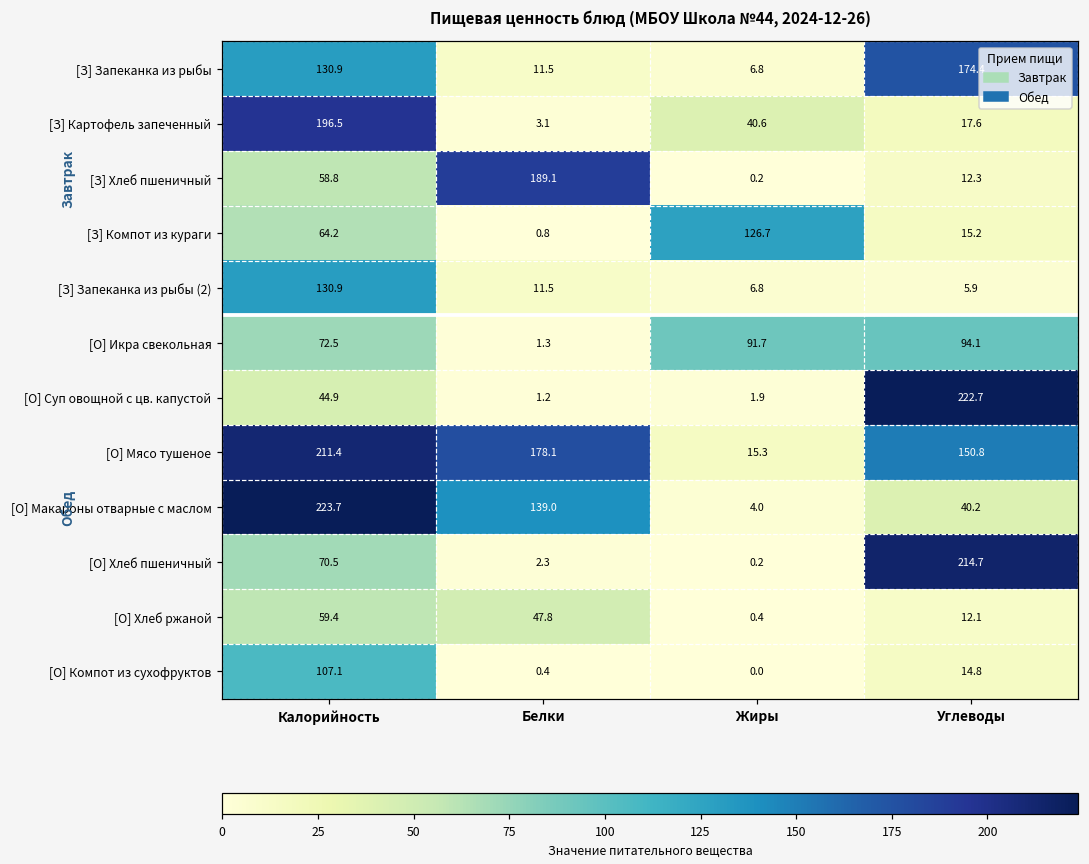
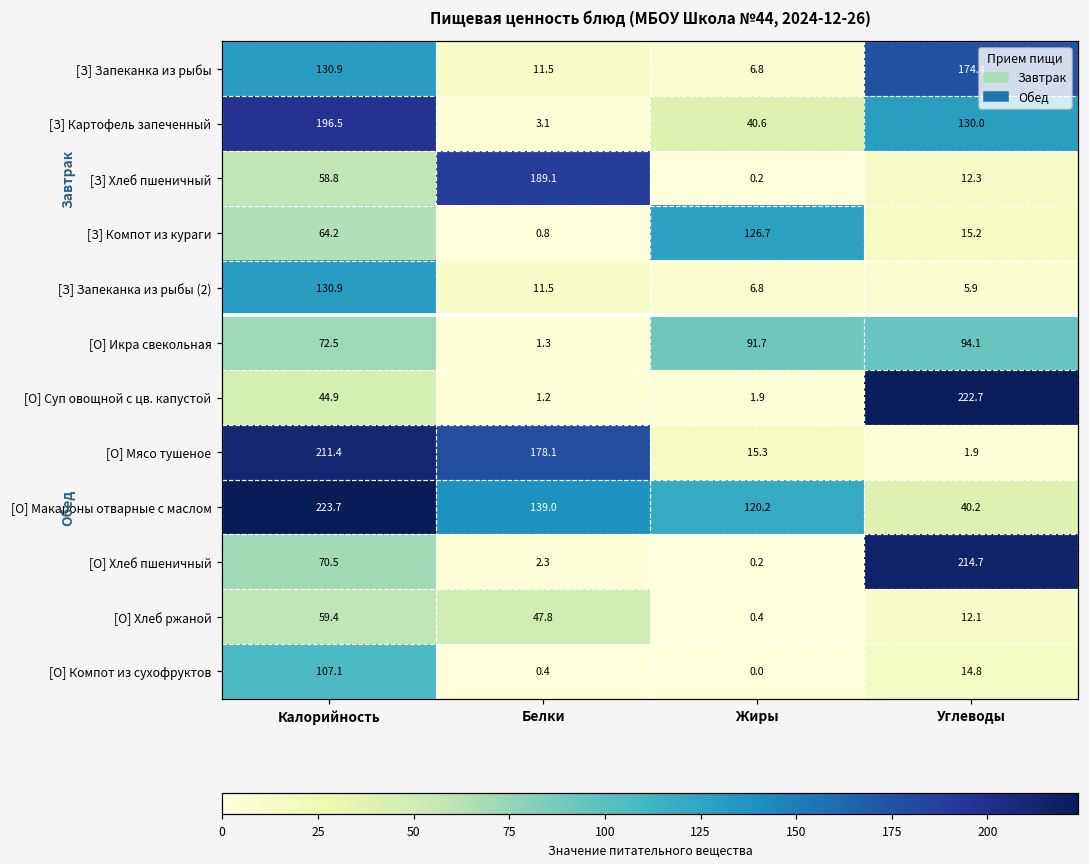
[З] Картофель запеченный, Углеводы: 17.6 -> 130.0
[О] Мясо тушеное, Углеводы: 150.8 -> 1.9
[О] Макароны отварные с маслом, Жиры: 4.0 -> 120.2
